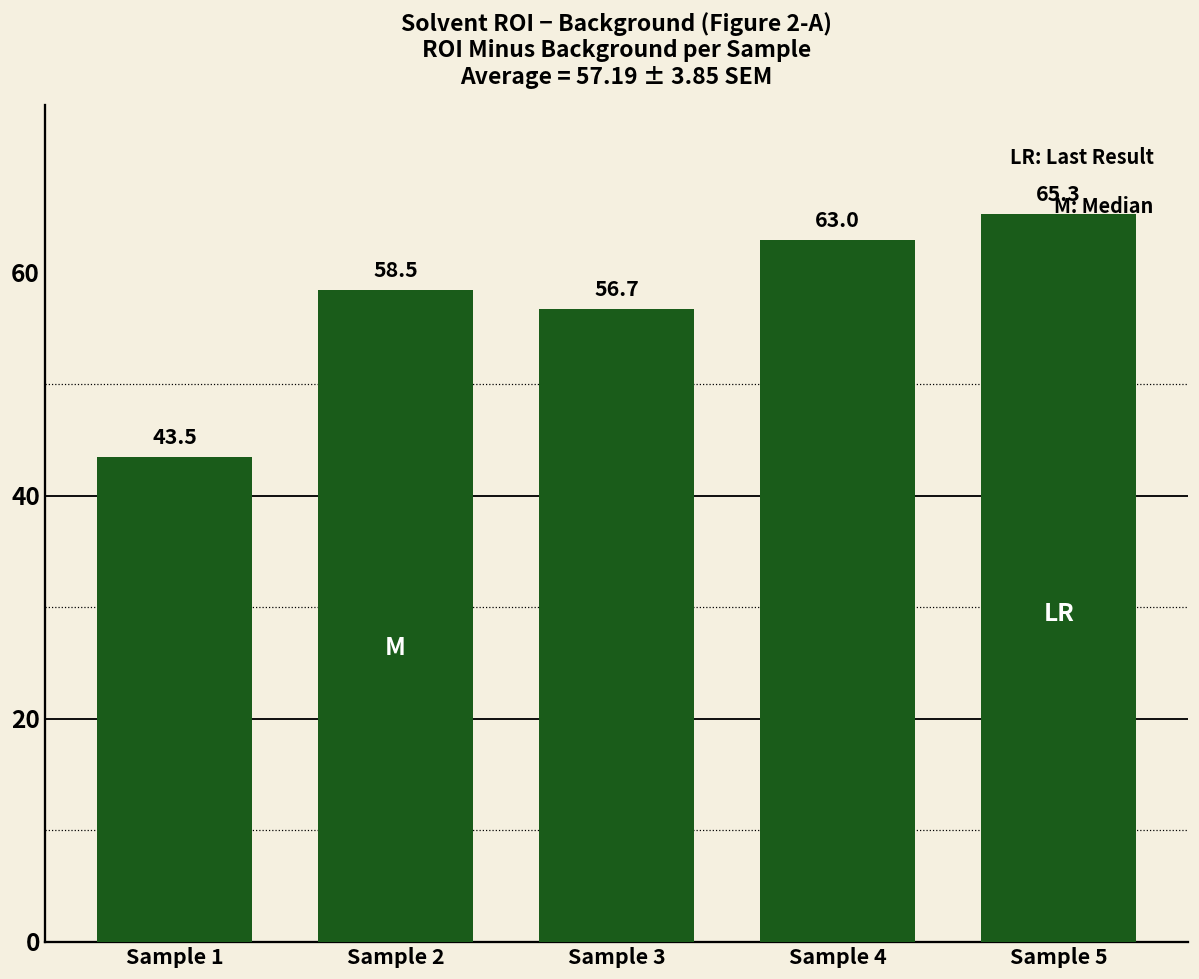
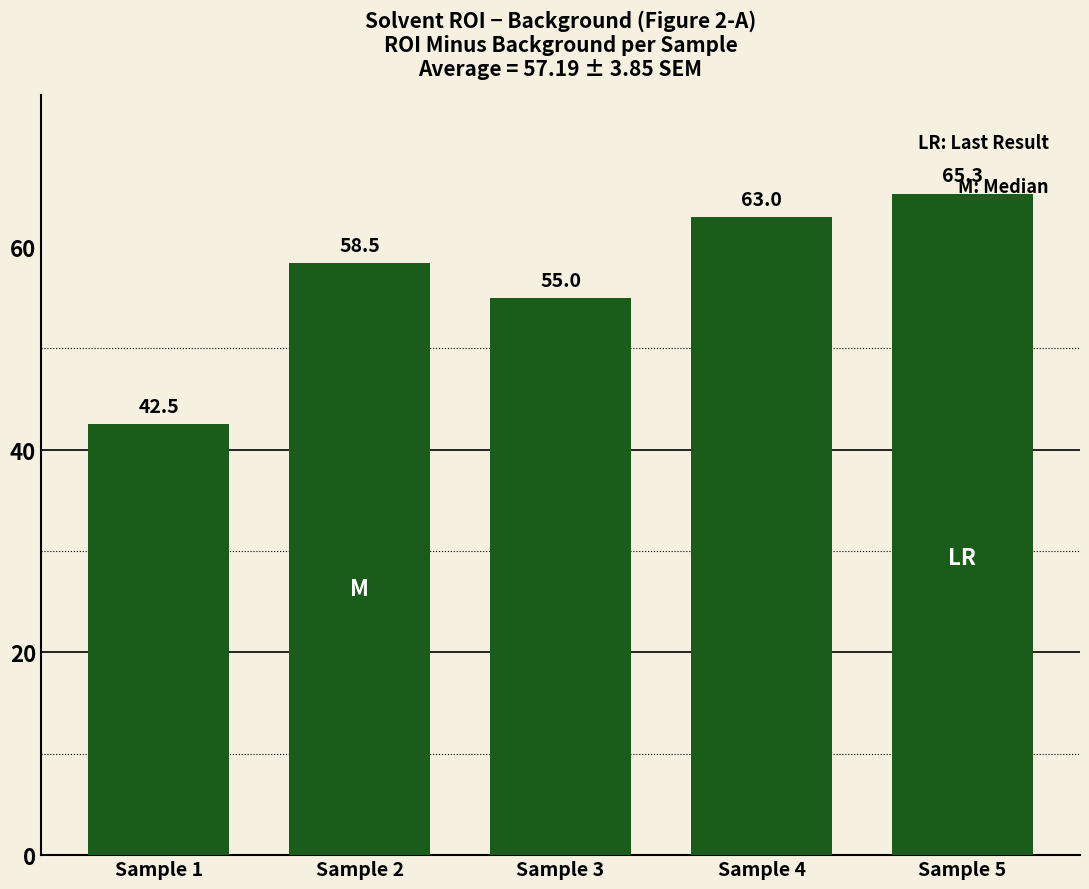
Sample 1: 43.5 -> 42.5
Sample 3: 56.7 -> 55.0
